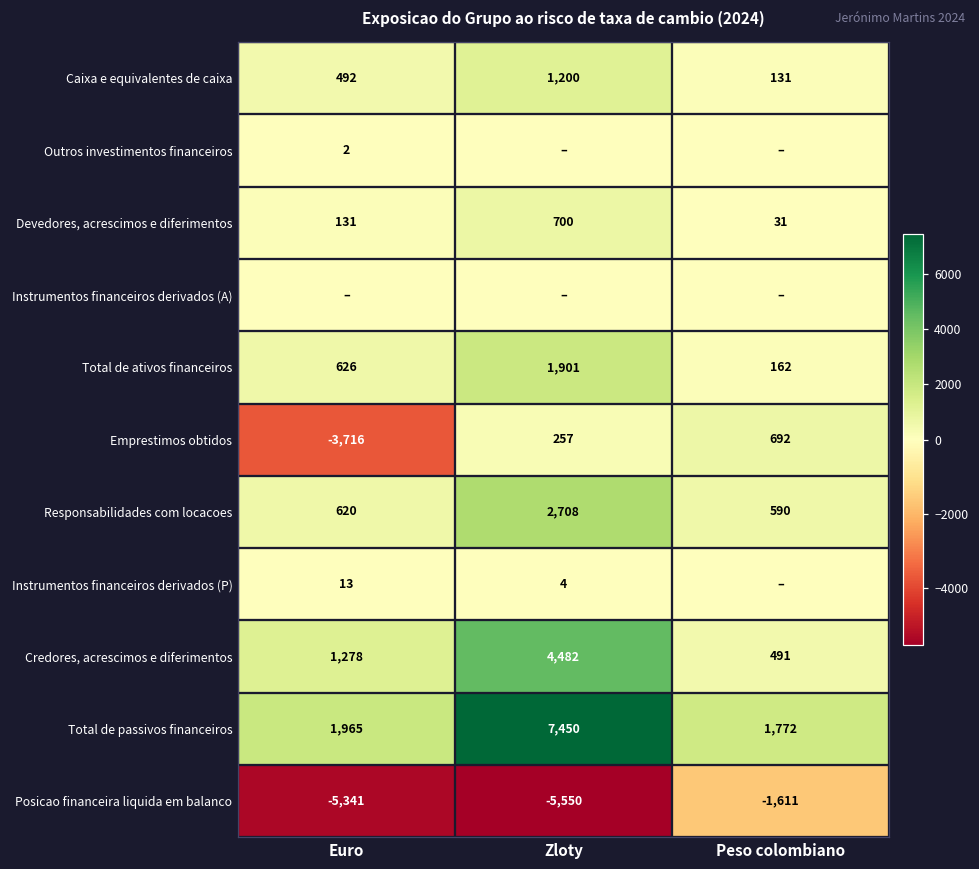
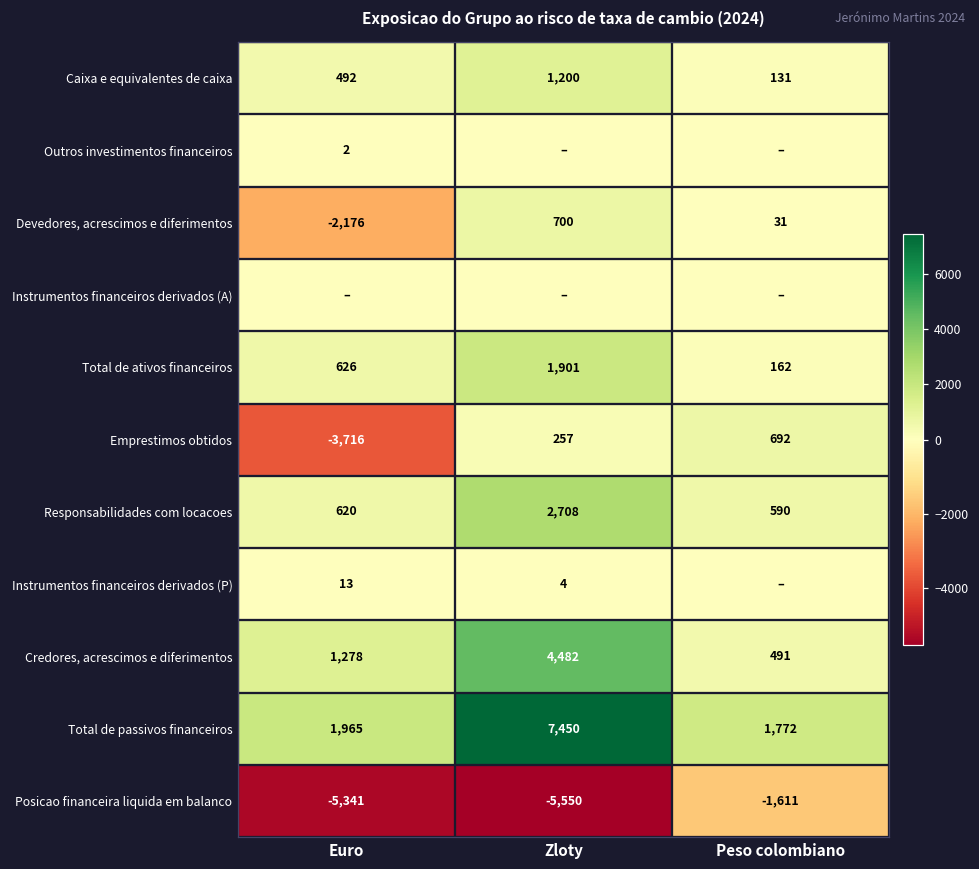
Devedores, acrescimos e diferimentos, Euro: 131 -> -2,176
